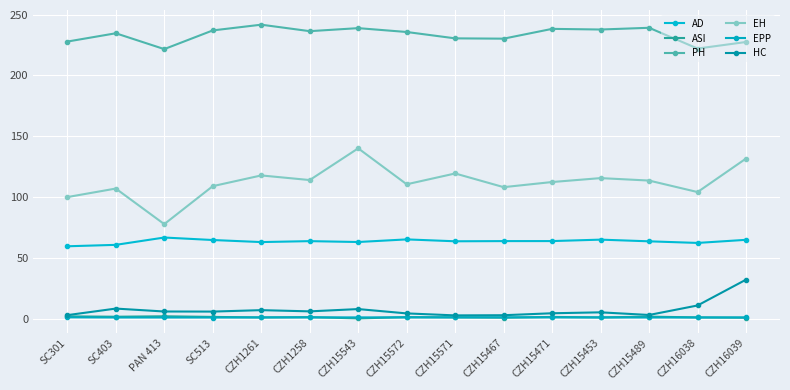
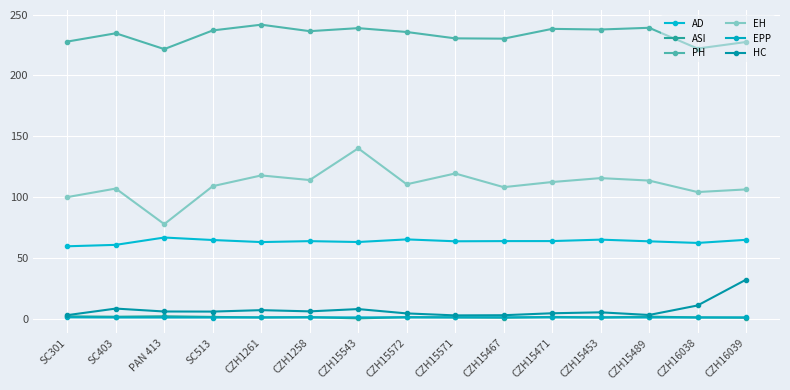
EH, CZH16039: 132 -> 106
